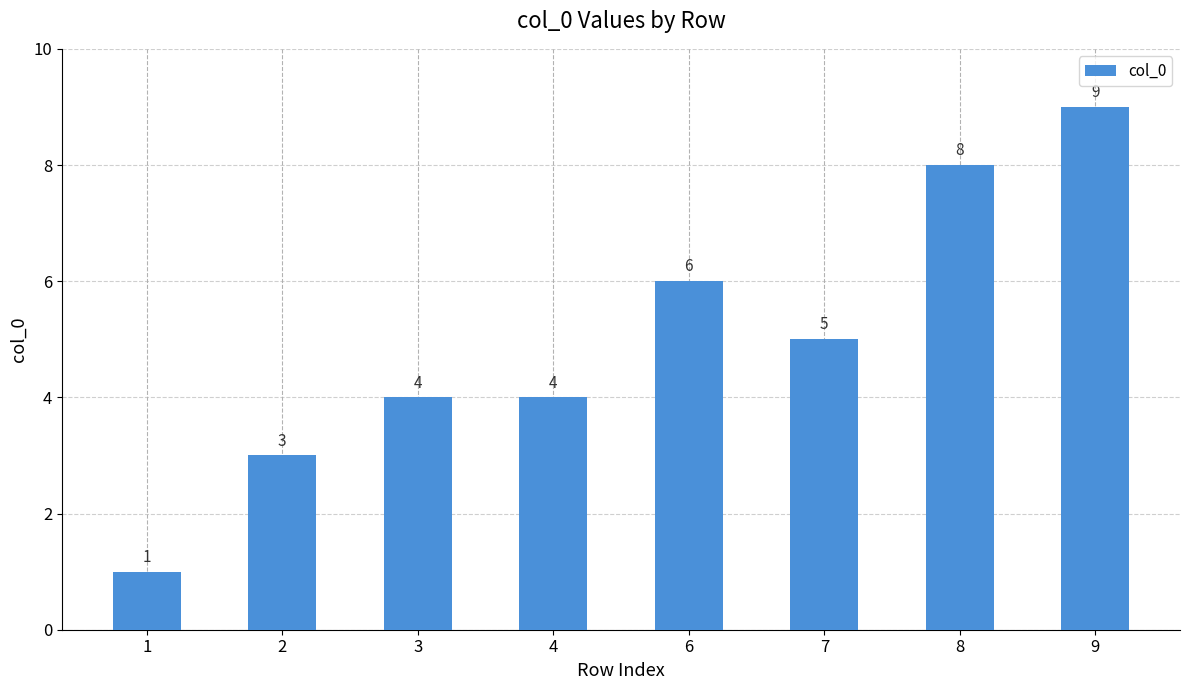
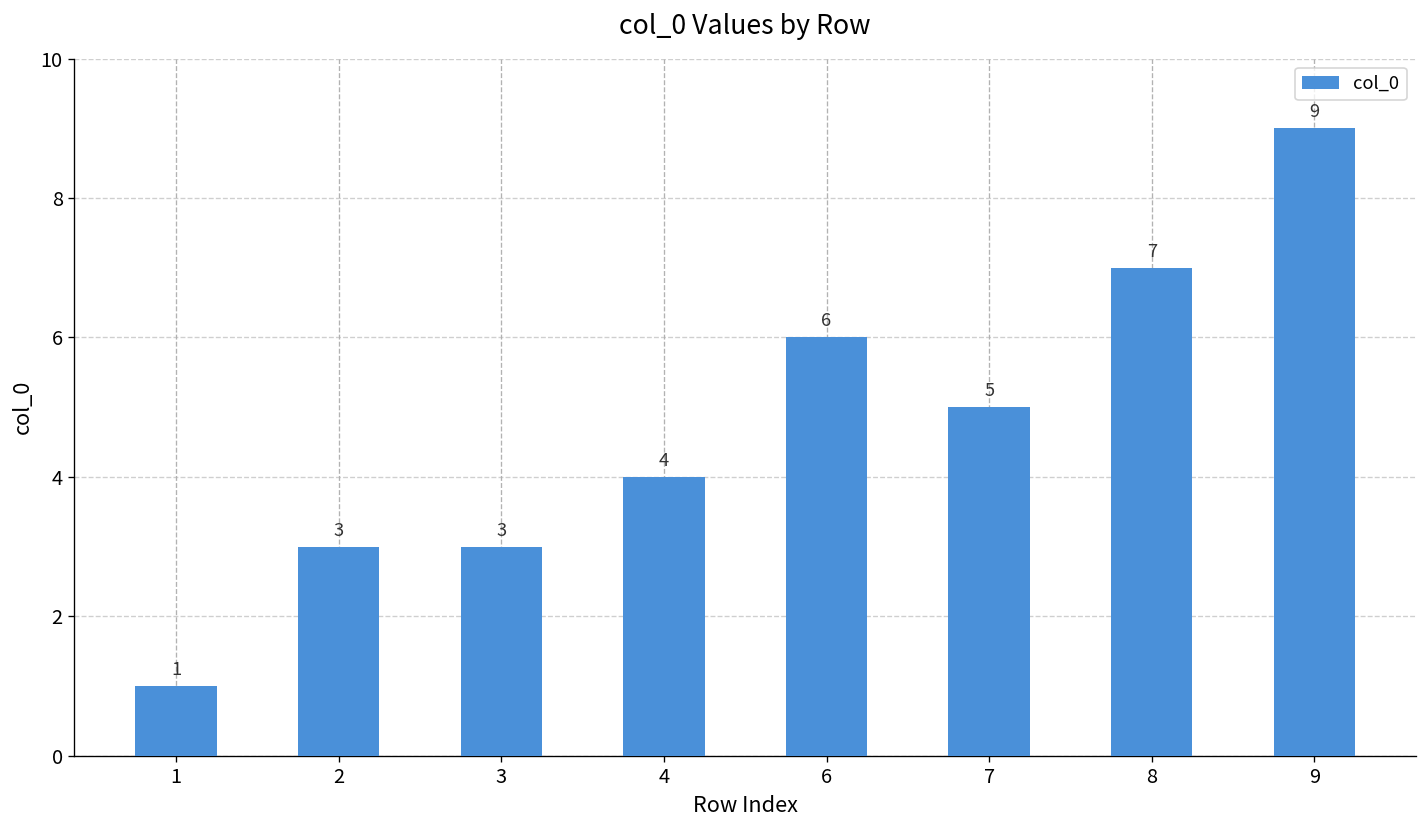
3: 4 -> 3
8: 8 -> 7
